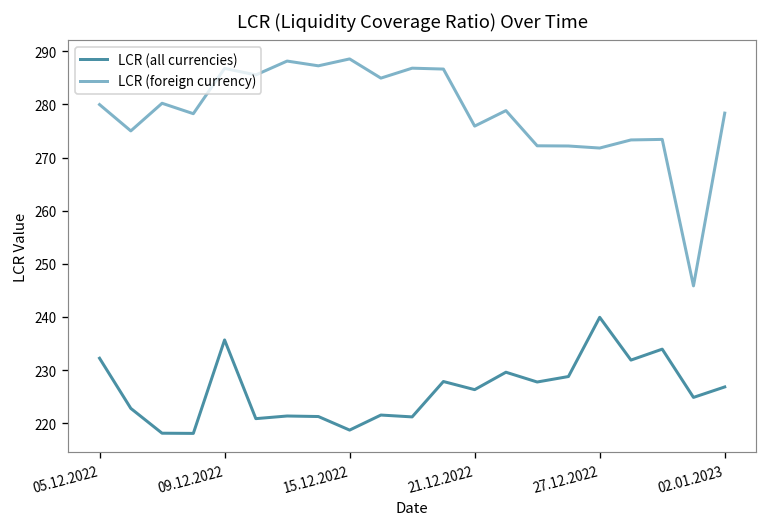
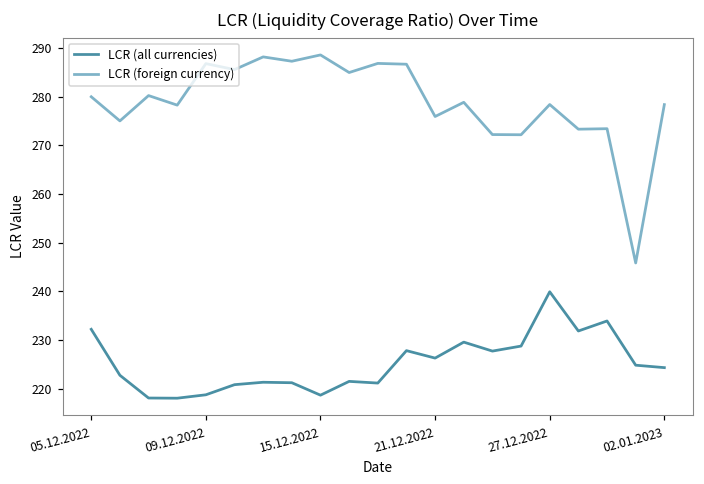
LCR (all currencies), 09.12.2022: 236 -> 219
LCR (foreign currency), 27.12.2022: 272 -> 278
LCR (all currencies), 02.01.2023: 227 -> 224
